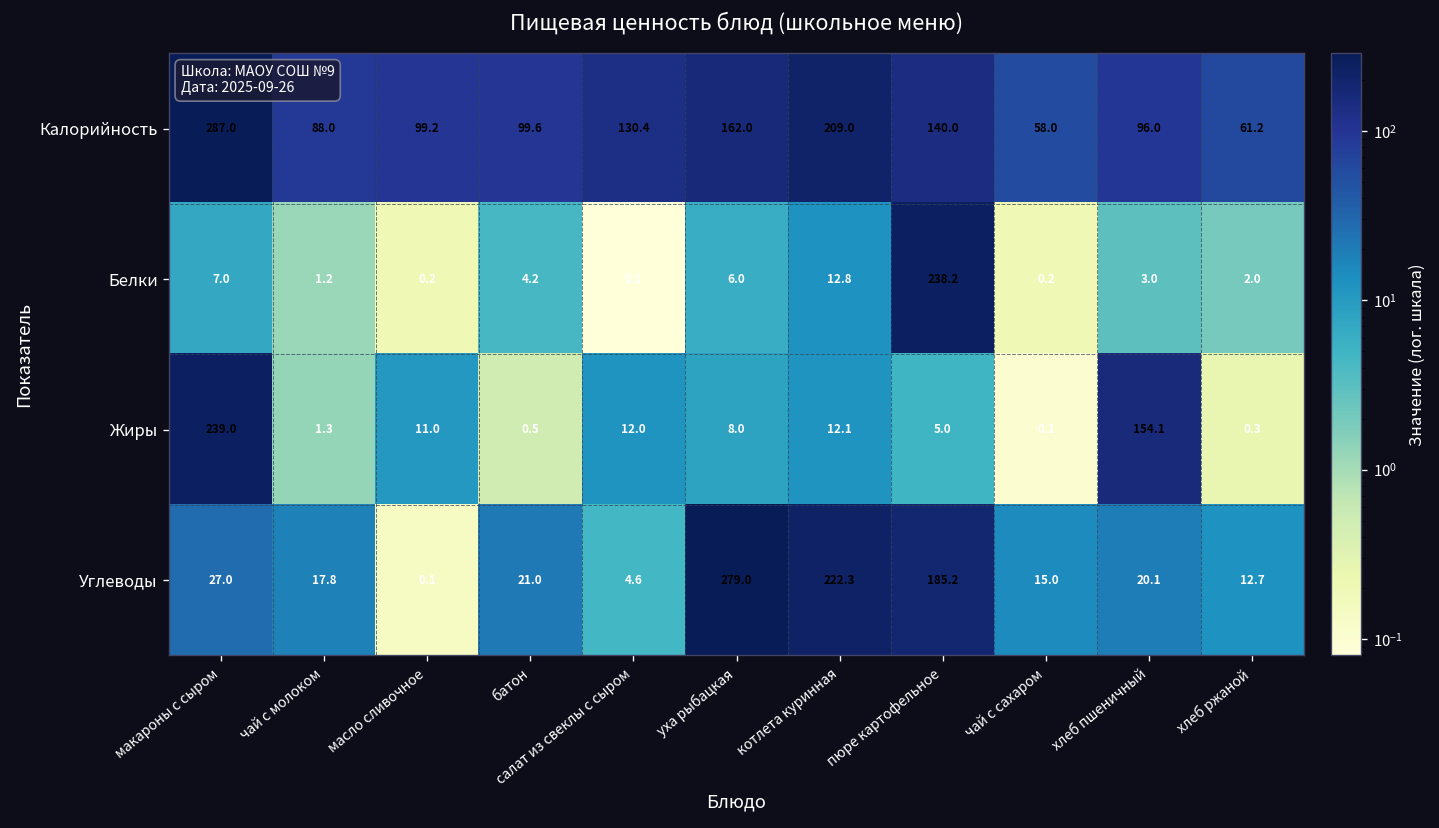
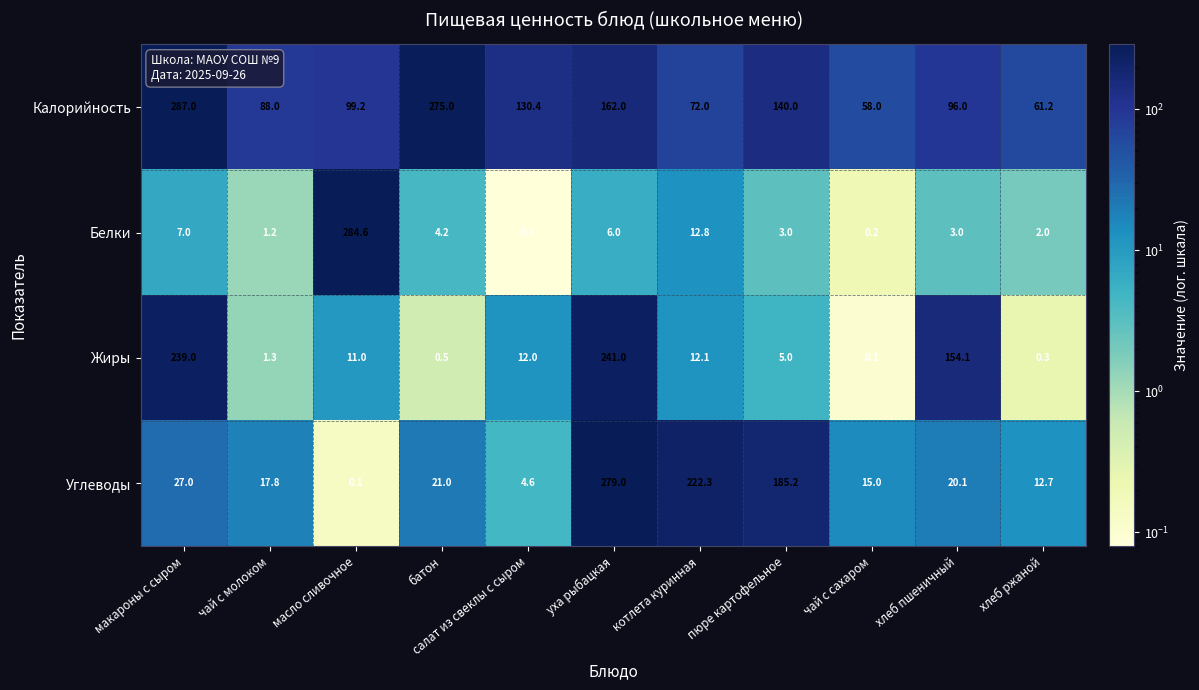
Калорийность, батон: 99.6 -> 275.0
Калорийность, котлета куринная: 209.0 -> 72.0
Белки, масло сливочное: 0.2 -> 284.6
Белки, пюре картофельное: 238.2 -> 3.0
Жиры, уха рыбацкая: 8.0 -> 241.0
